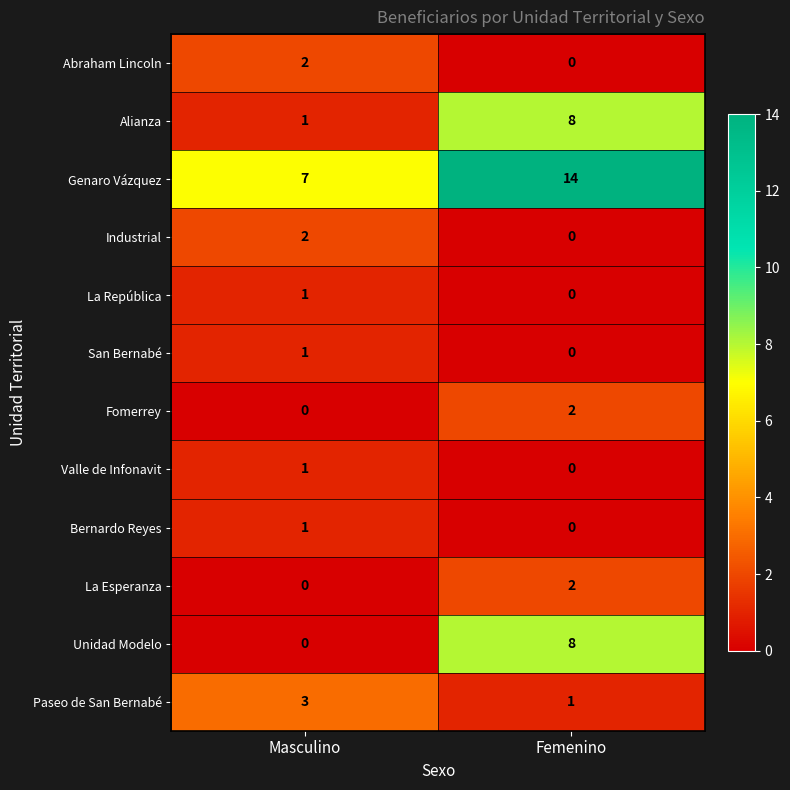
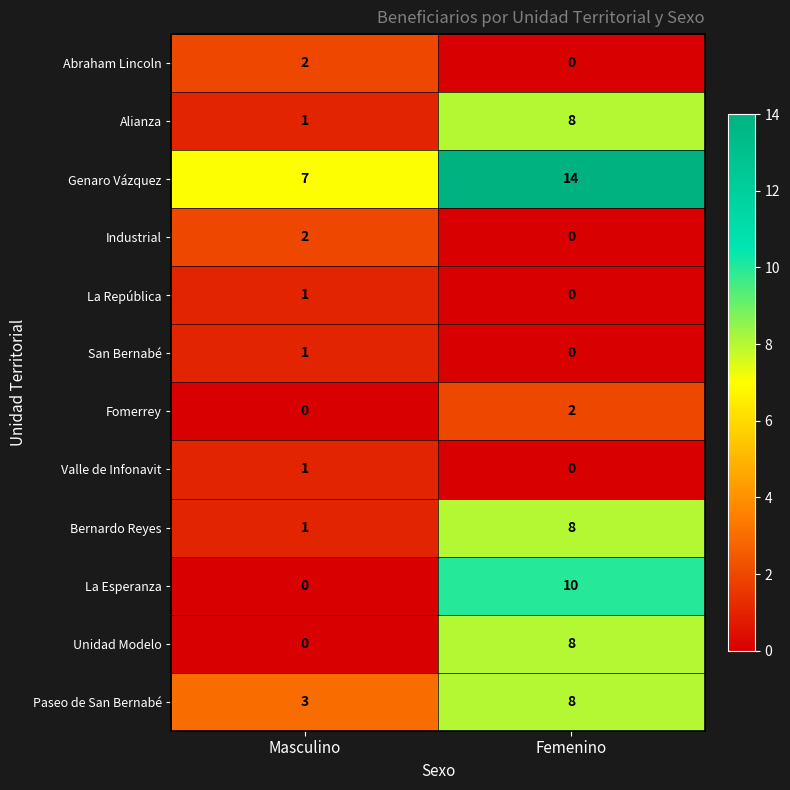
Bernardo Reyes, Femenino: 0 -> 8
La Esperanza, Femenino: 2 -> 10
Paseo de San Bernabé, Femenino: 1 -> 8
